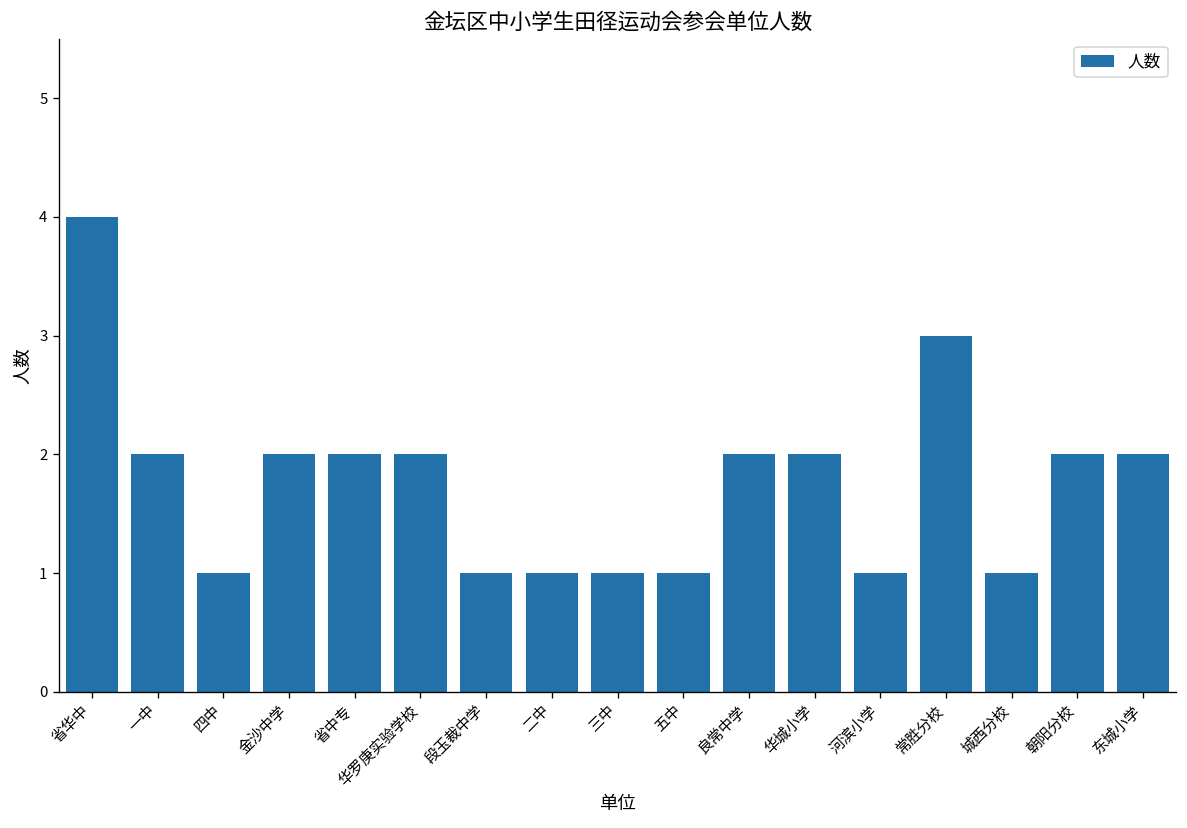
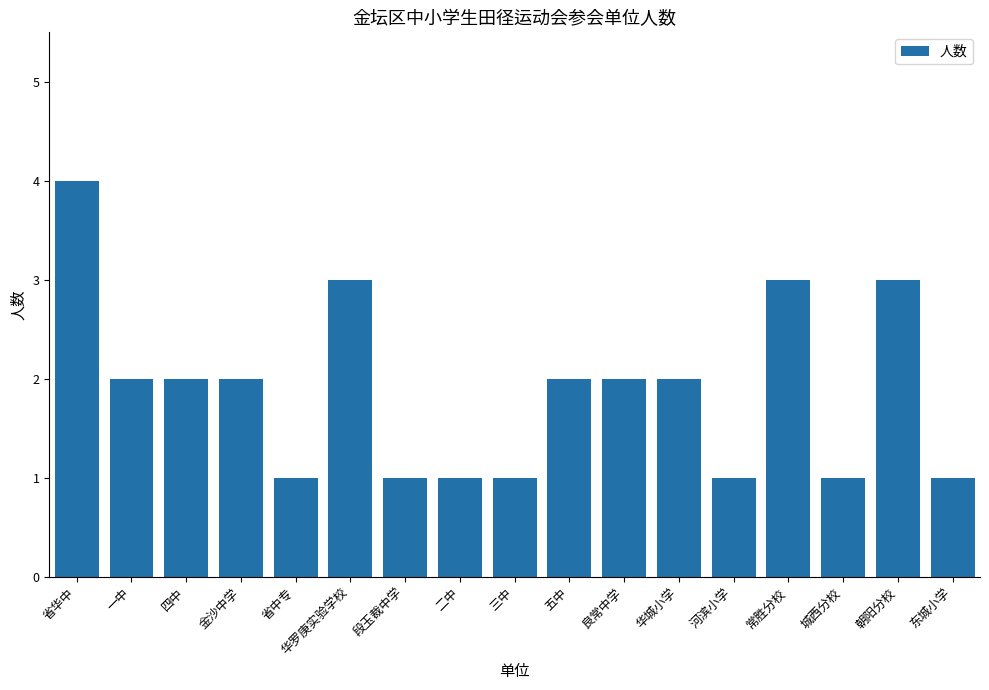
四中: 1 -> 2
省中专: 2 -> 1
华罗庚实验学校: 2 -> 3
五中: 1 -> 2
朝阳分校: 2 -> 3
东城小学: 2 -> 1
